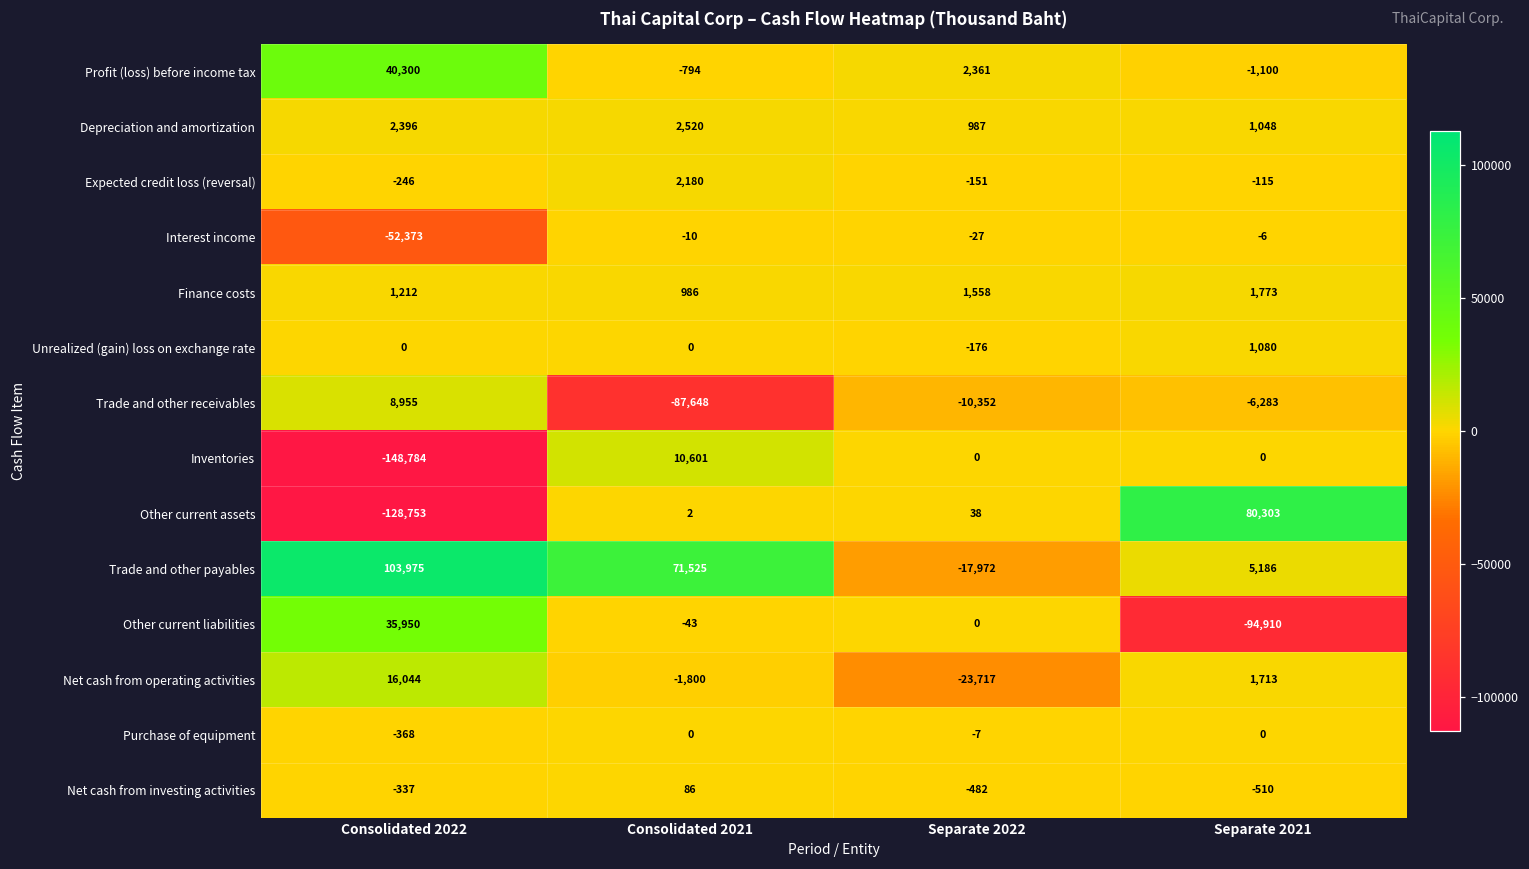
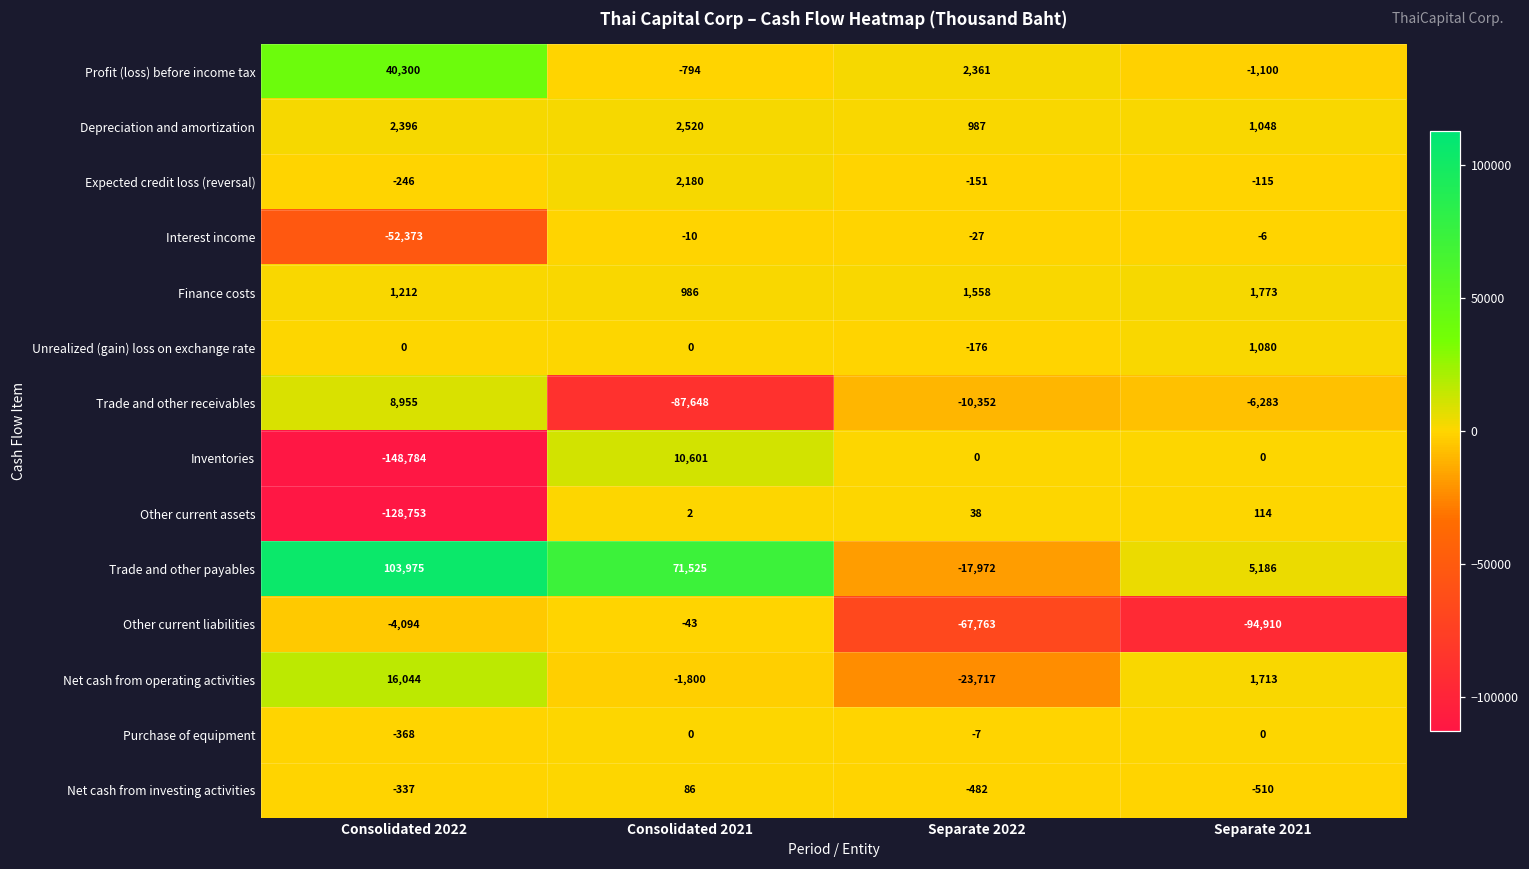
Other current assets, Separate 2021: 80,303 -> 114
Other current liabilities, Consolidated 2022: 35,950 -> -4,094
Other current liabilities, Separate 2022: 0 -> -67,763
